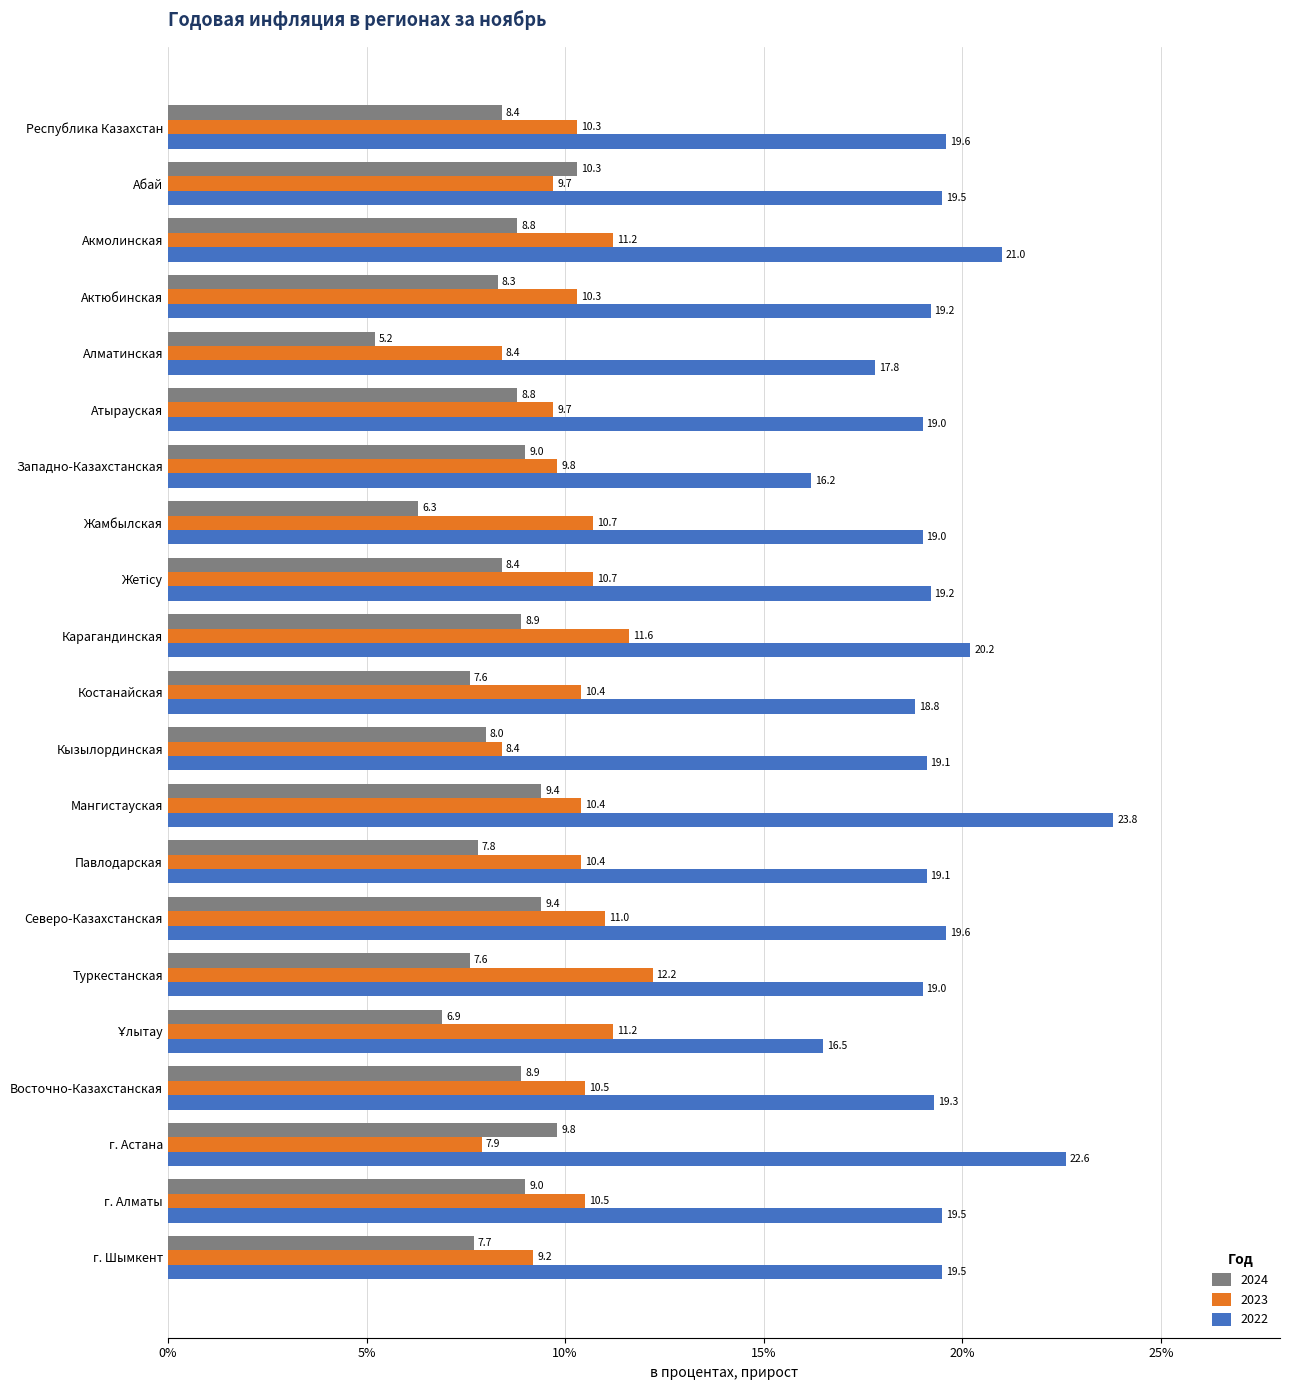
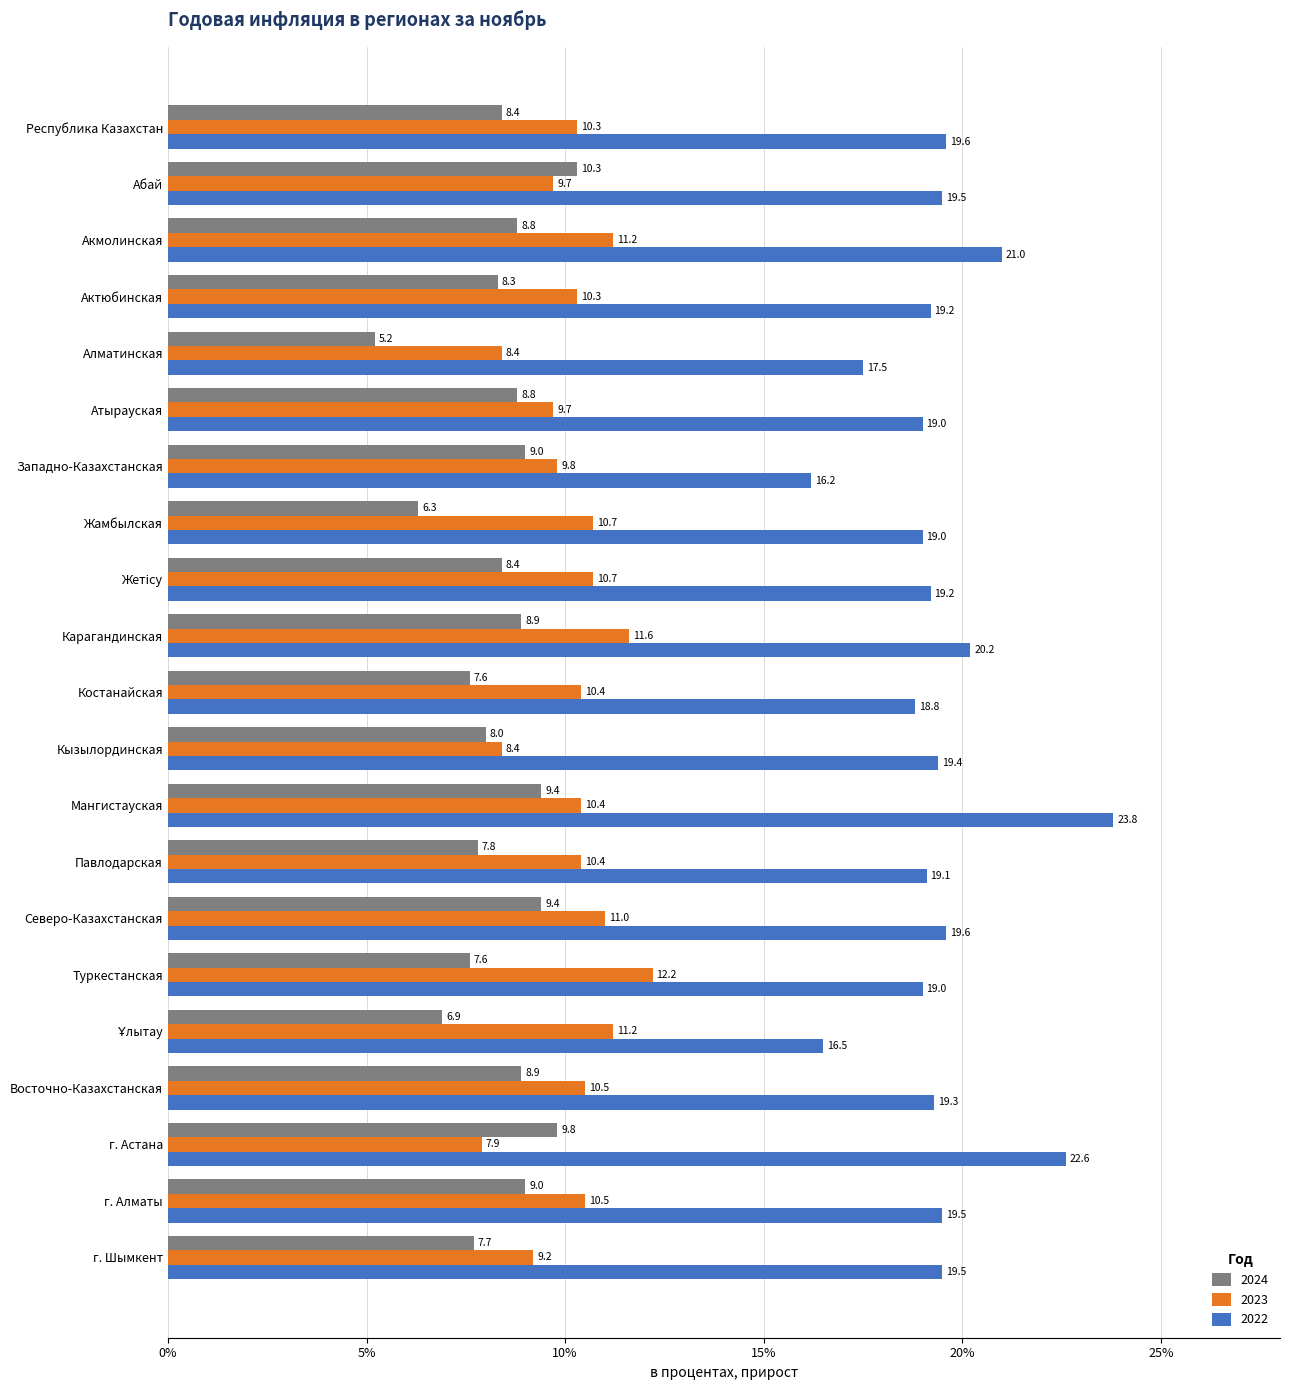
2022, Алматинская: 17.8 -> 17.5
2022, Кызылординская: 19.1 -> 19.4
